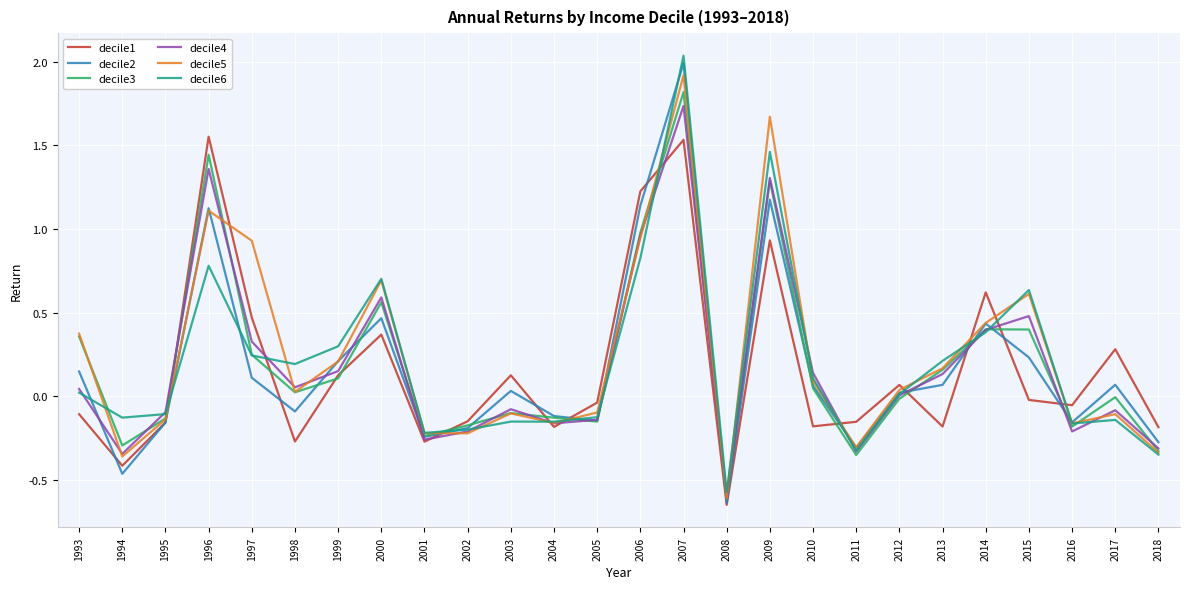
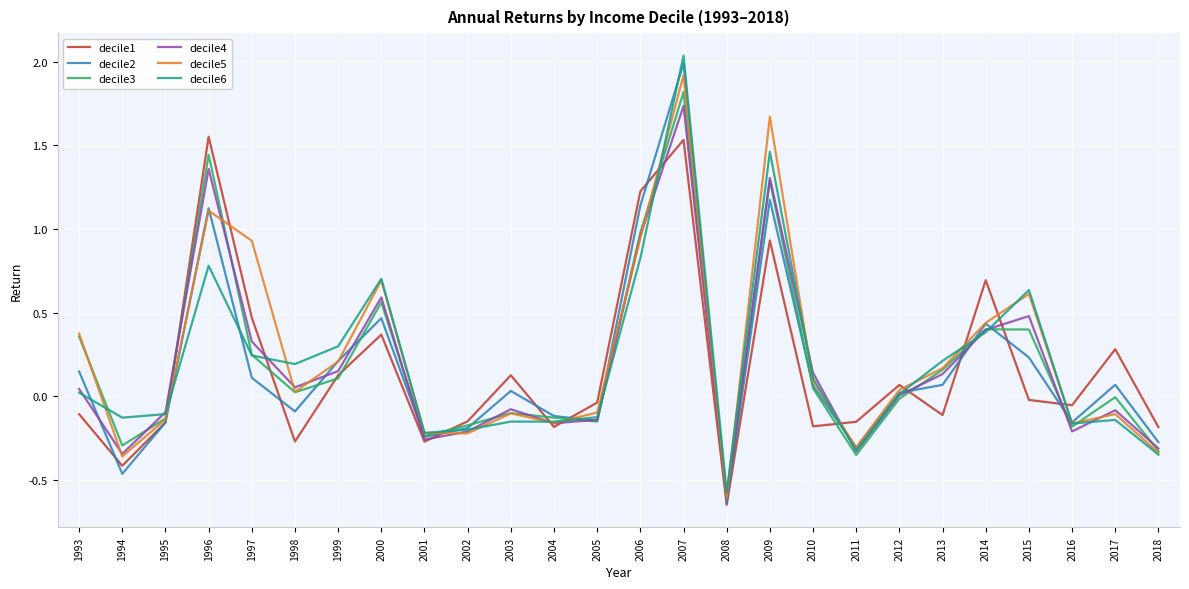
decile1, 2013: -0.18 -> -0.11
decile1, 2014: 0.62 -> 0.69
